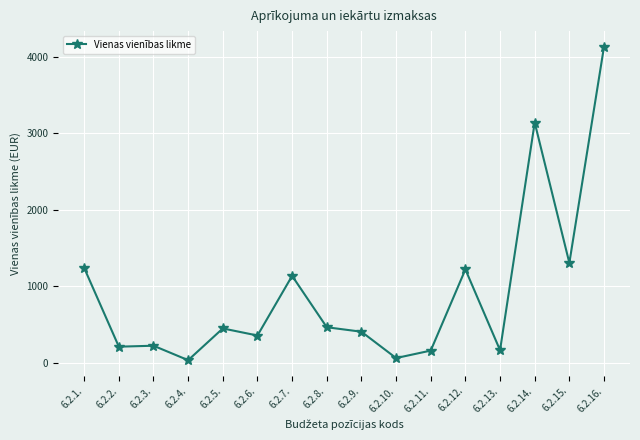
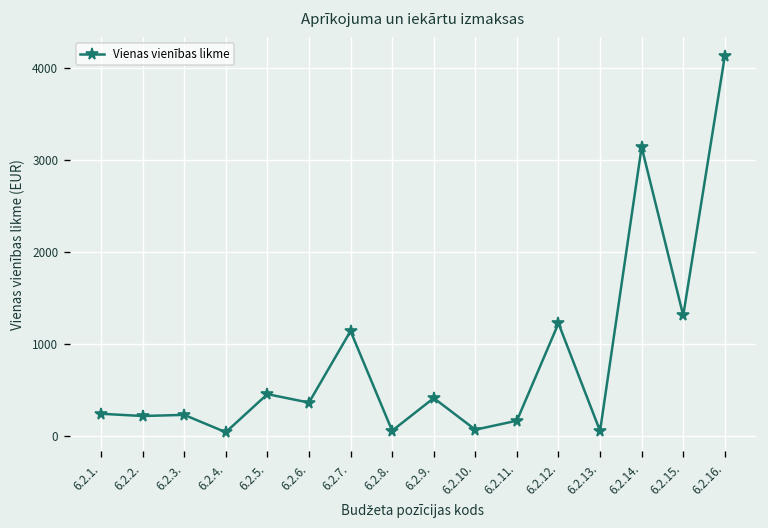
6.2.1.: 1200 -> 200
6.2.8.: 500 -> 100
6.2.13.: 200 -> 100
